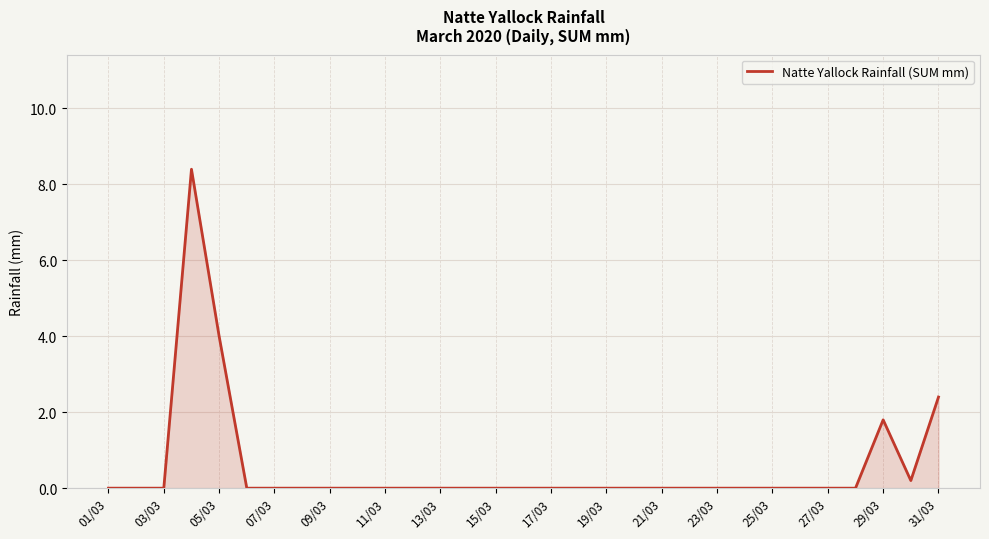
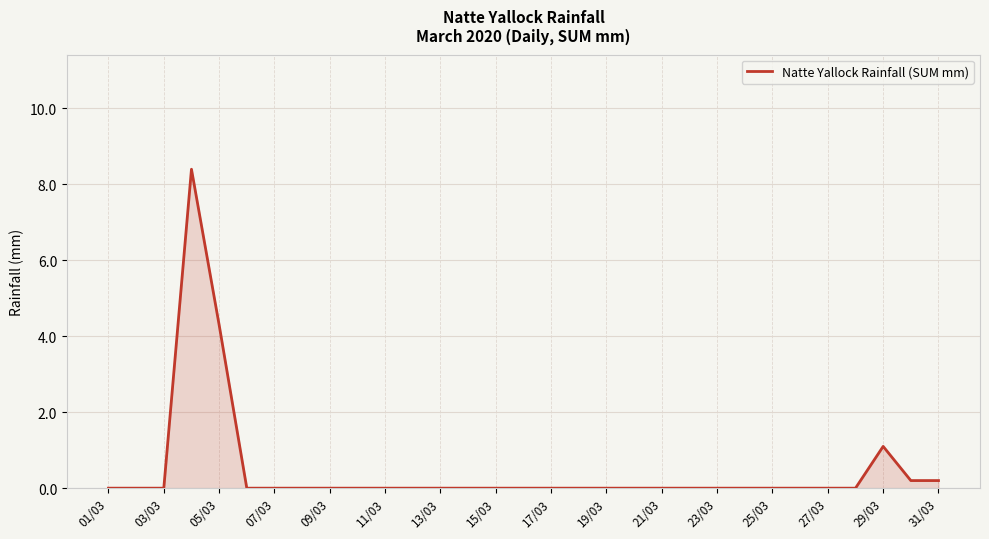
05/03: 4.0 -> 4.3
29/03: 1.8 -> 1.1
31/03: 2.4 -> 0.2
